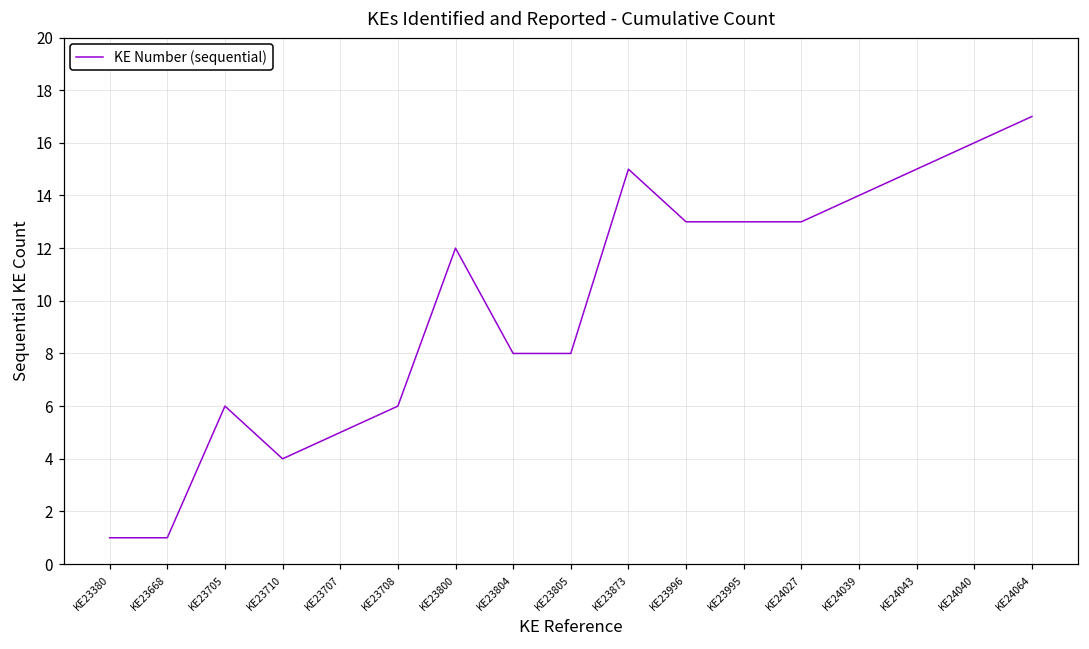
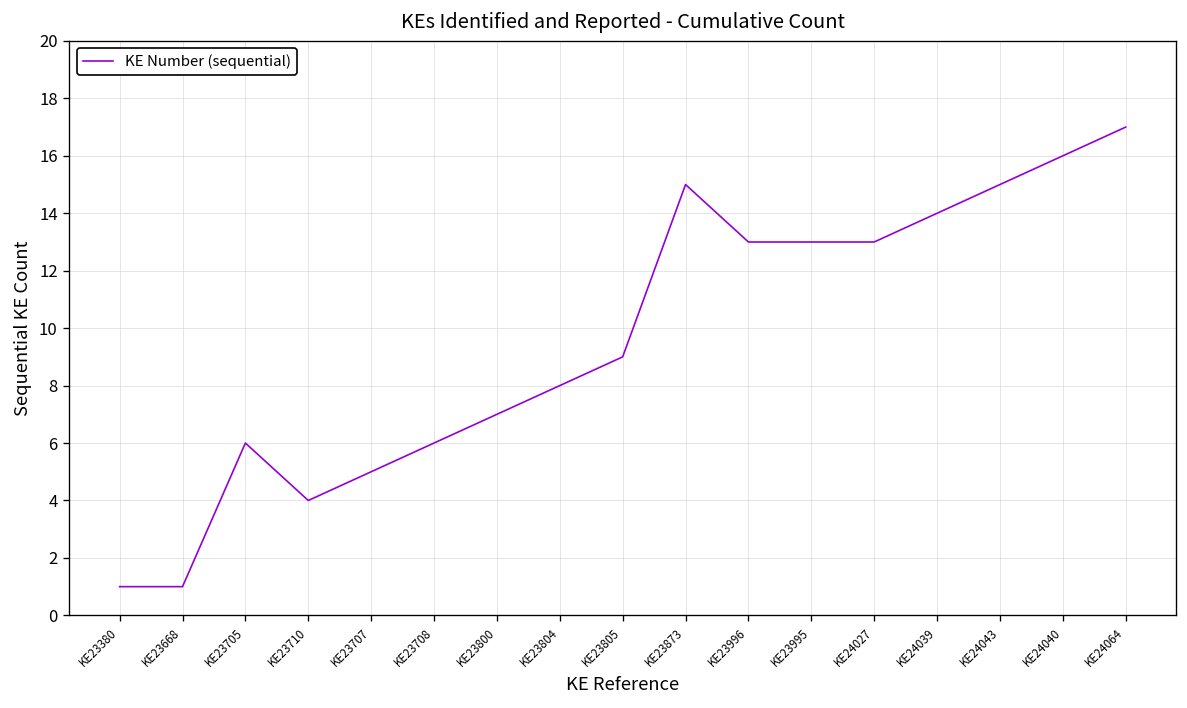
KE23800: 12 -> 7
KE23805: 8 -> 9
